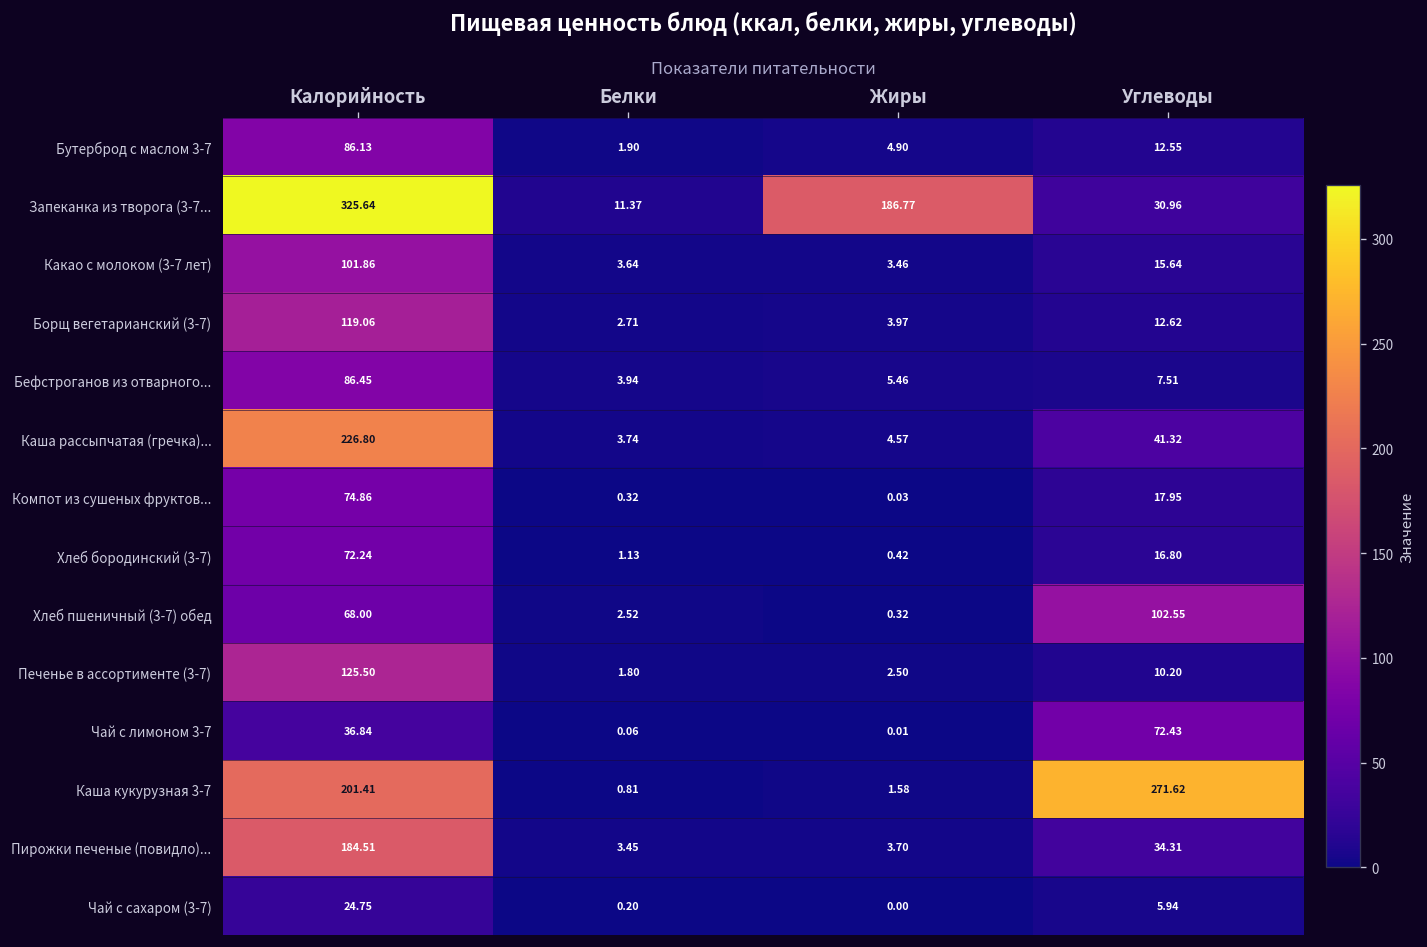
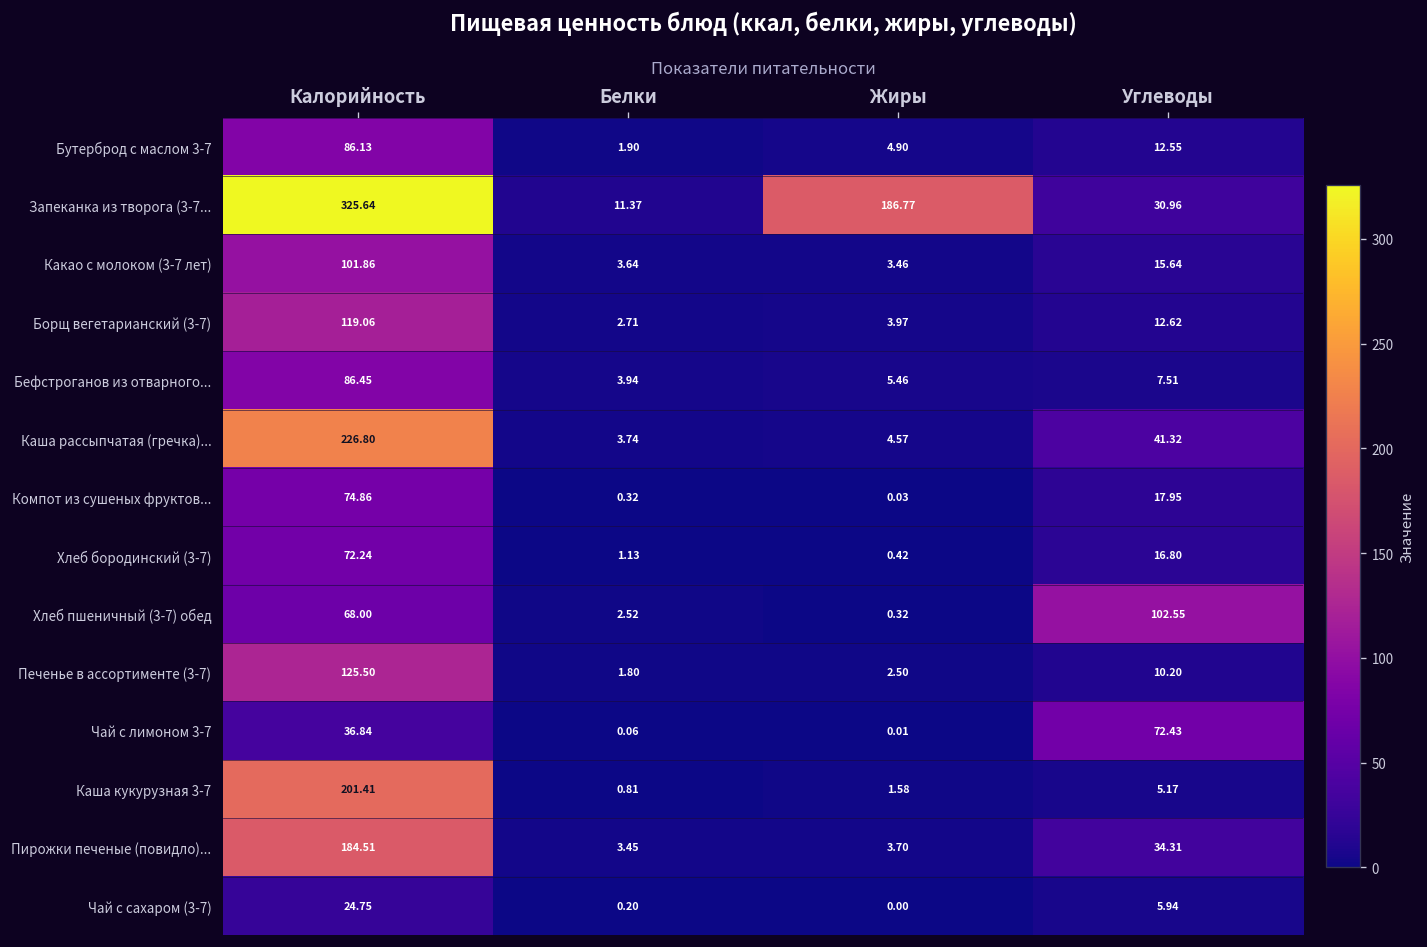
Каша кукурузная 3-7, Углеводы: 271.62 -> 5.17
